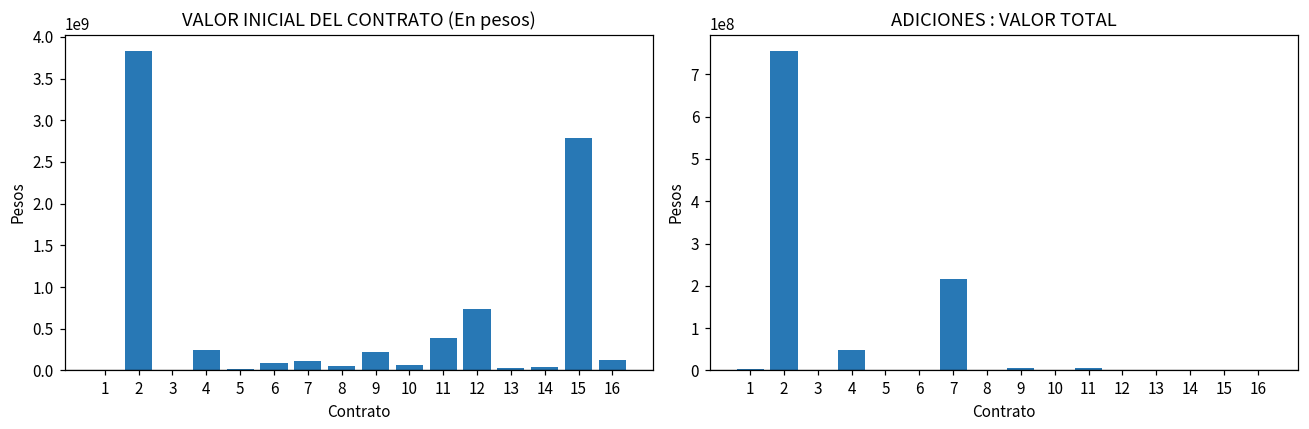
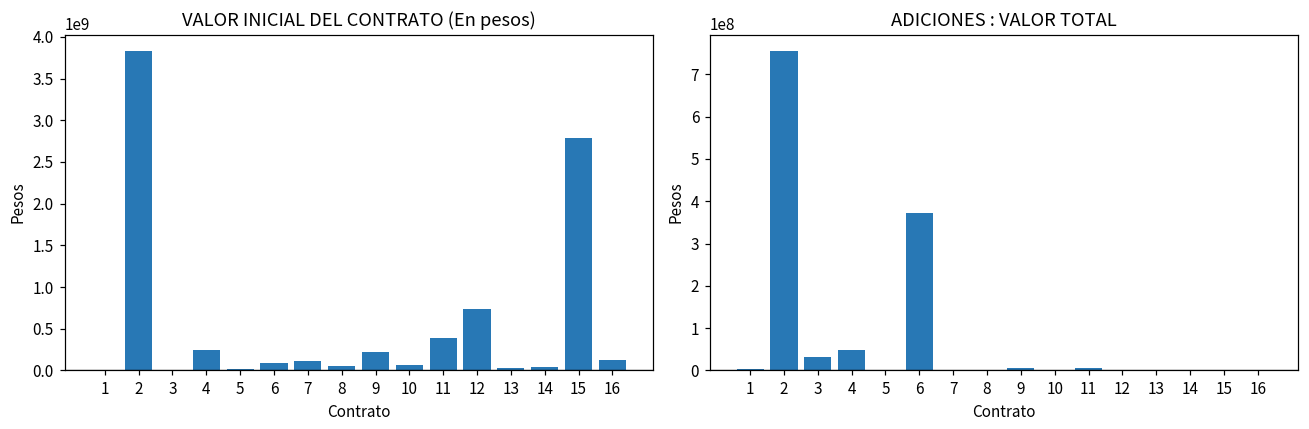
ADICIONES : VALOR TOTAL, 3: 0 -> 30000000
ADICIONES : VALOR TOTAL, 6: 0 -> 370000000
ADICIONES : VALOR TOTAL, 7: 220000000 -> 0
